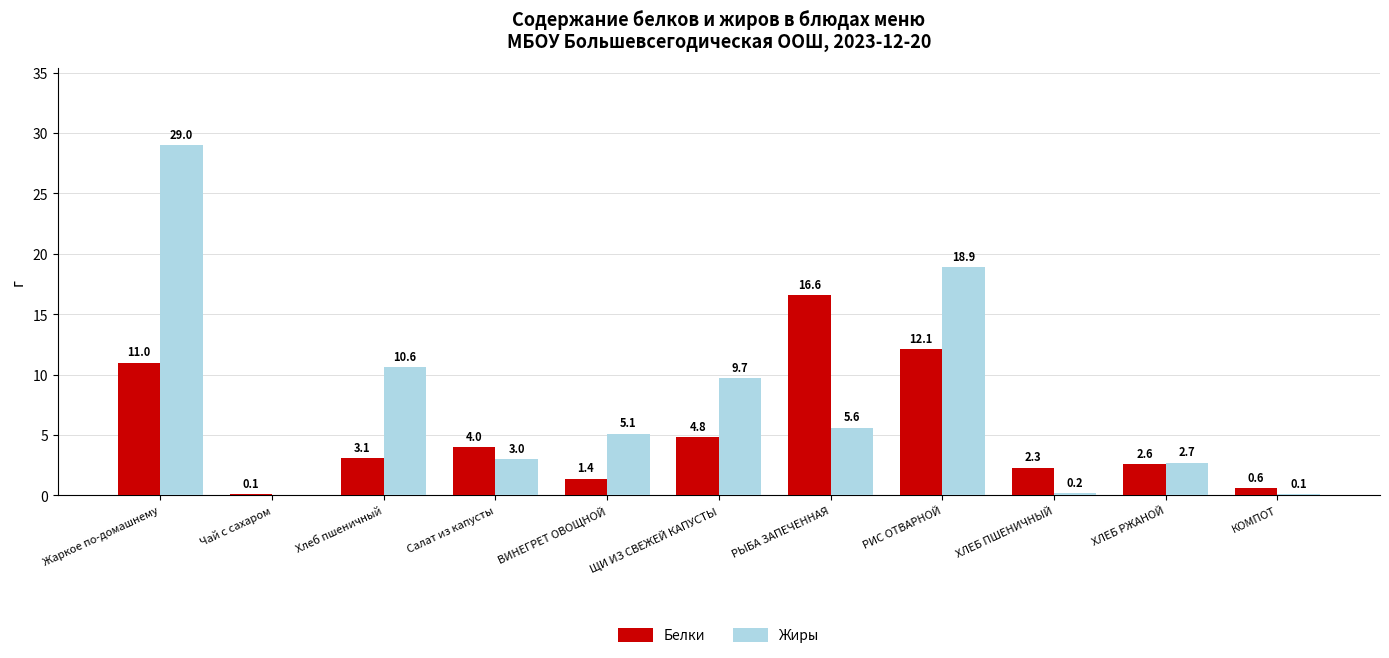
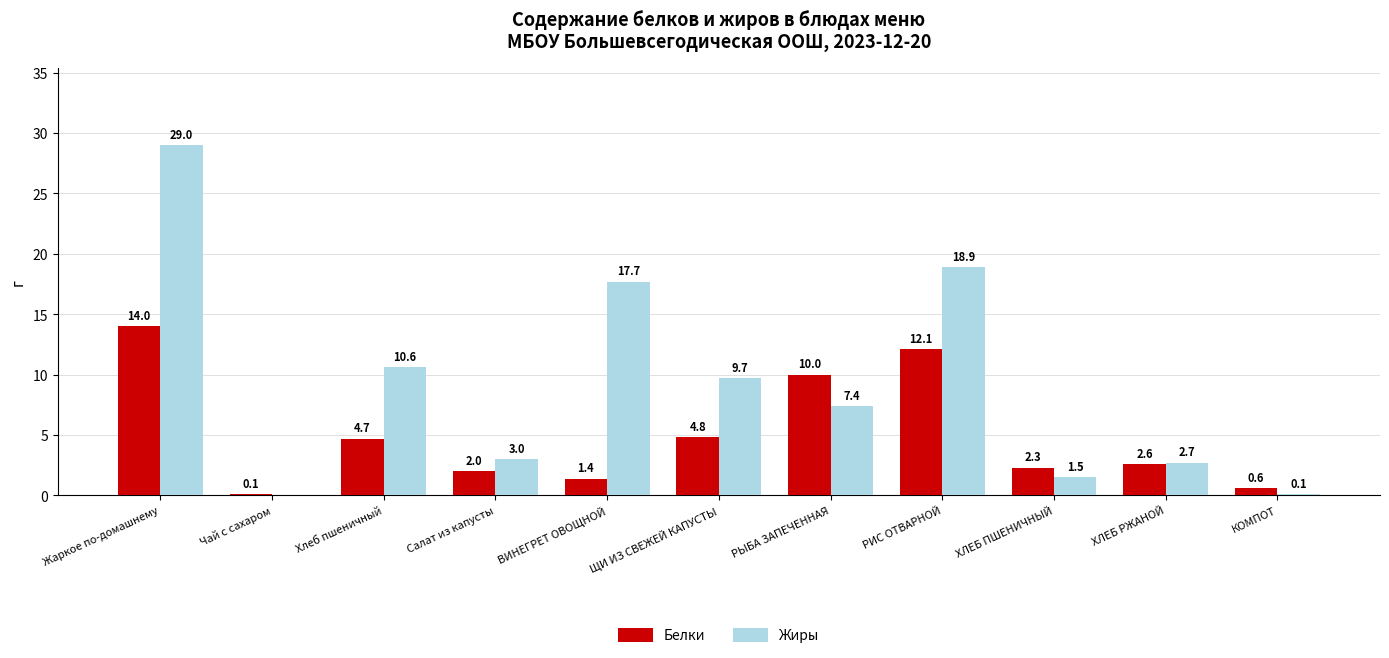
Белки, Жаркое по-домашнему: 11.0 -> 14.0
Белки, Хлеб пшеничный: 3.1 -> 4.7
Белки, Салат из капусты: 4.0 -> 2.0
Жиры, ВИНЕГРЕТ ОВОЩНОЙ: 5.1 -> 17.7
Белки, РЫБА ЗАПЕЧЕННАЯ: 16.6 -> 10.0
Жиры, РЫБА ЗАПЕЧЕННАЯ: 5.6 -> 7.4
Жиры, ХЛЕБ ПШЕНИЧНЫЙ: 0.2 -> 1.5
